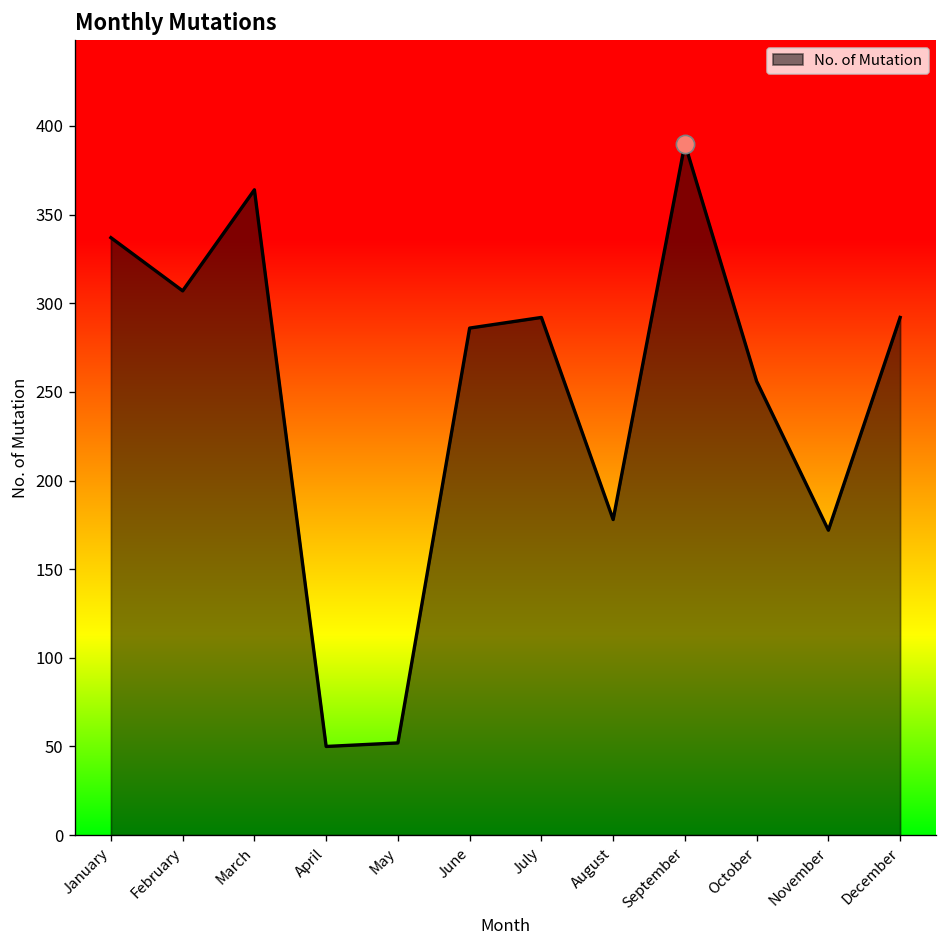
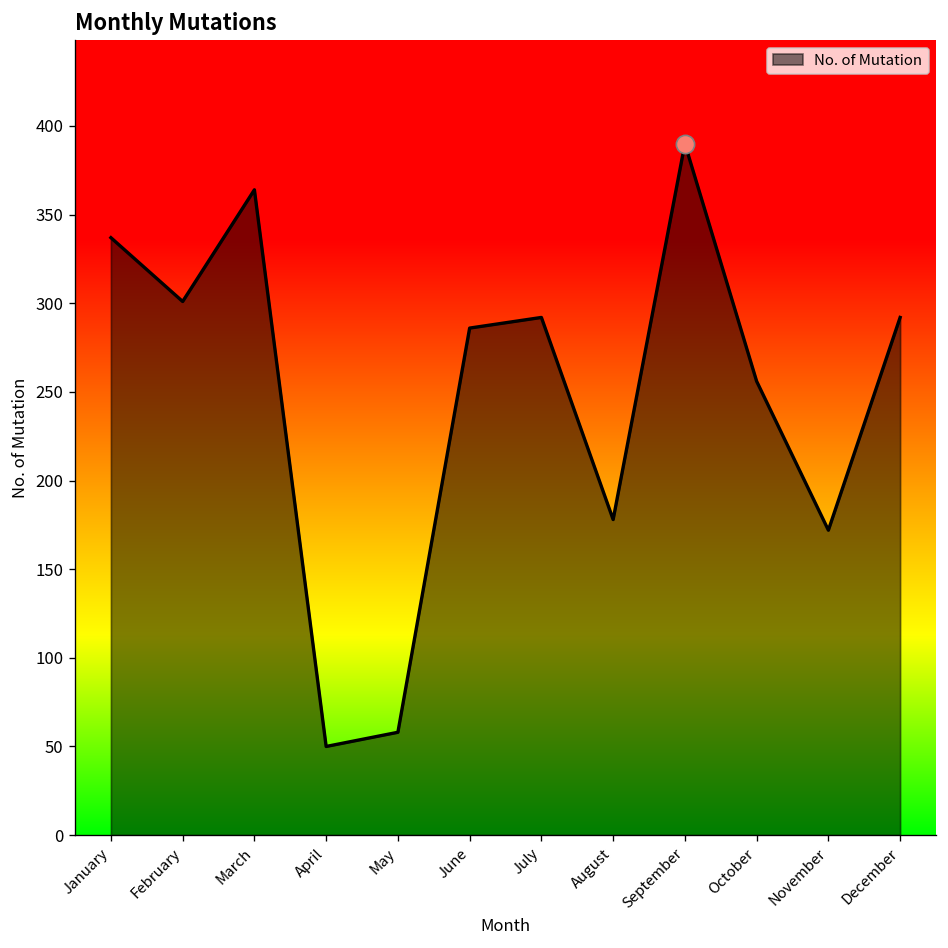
No. of Mutation, February: 307 -> 301
No. of Mutation, May: 52 -> 58
